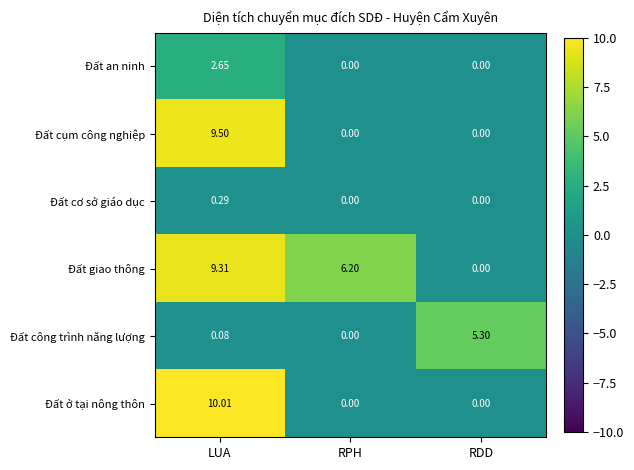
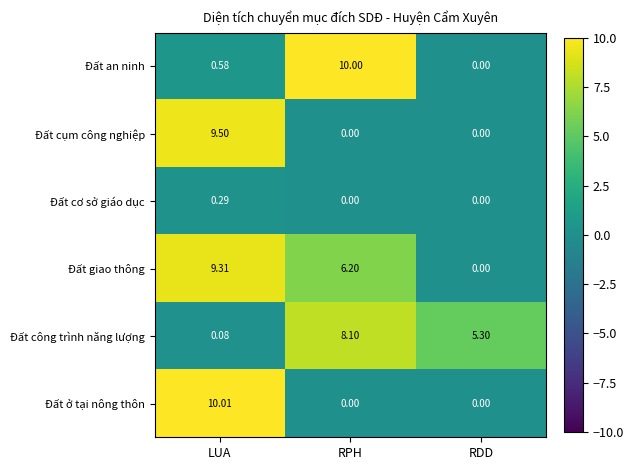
Đất an ninh, LUA: 2.65 -> 0.58
Đất an ninh, RPH: 0.00 -> 10.00
Đất công trình năng lượng, RPH: 0.00 -> 8.10
